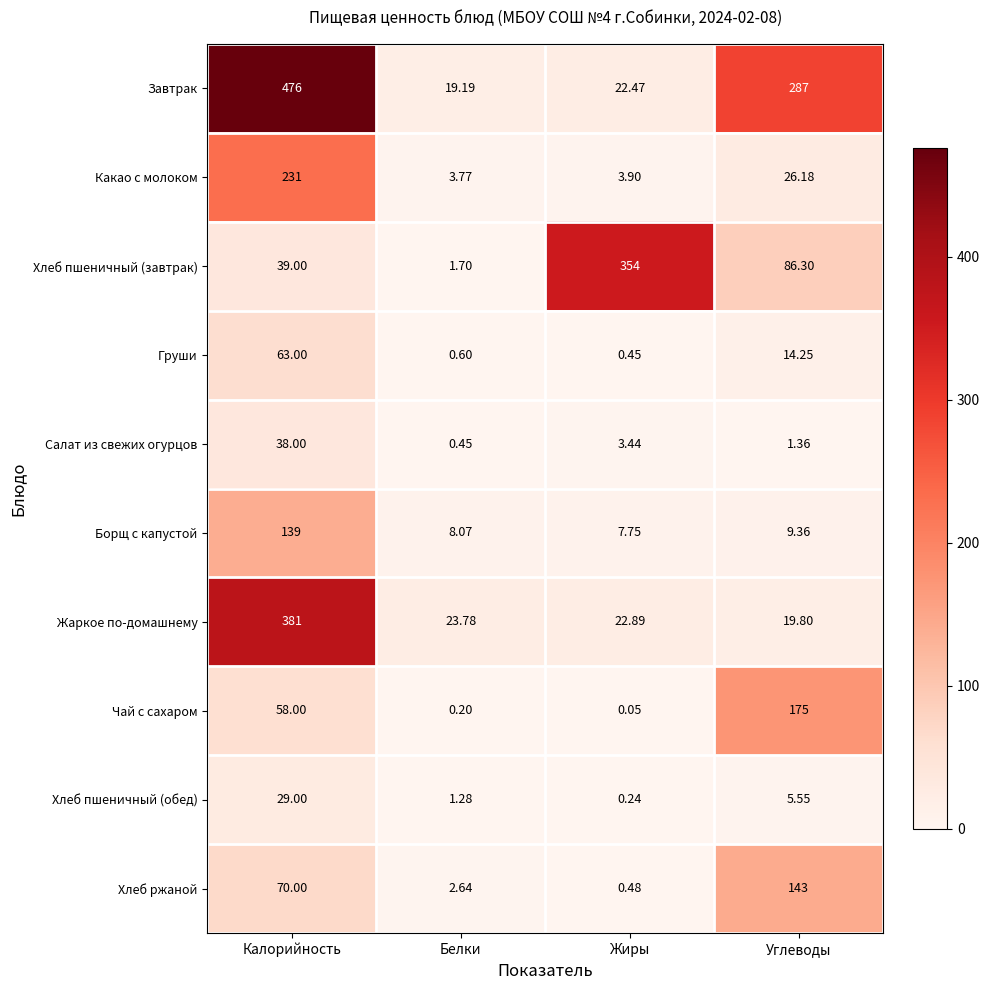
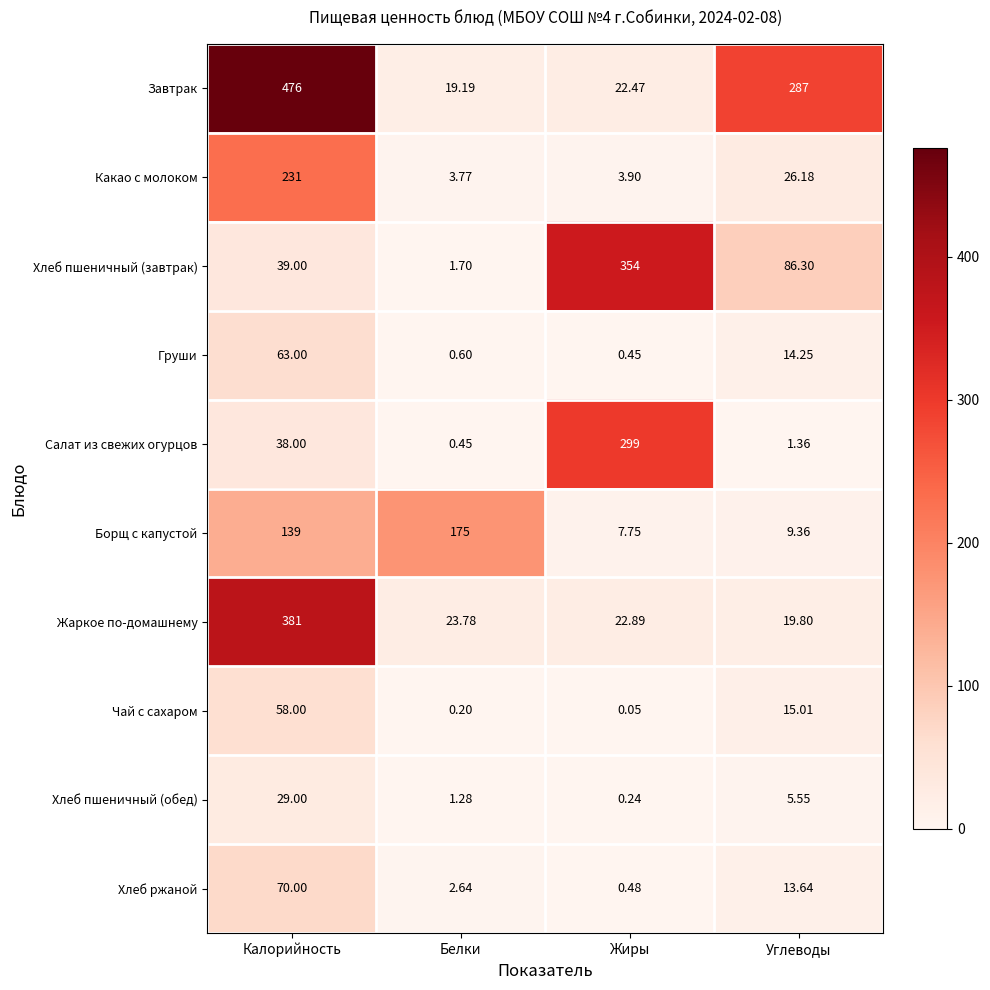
Салат из свежих огурцов, Жиры: 3.44 -> 299
Борщ с капустой, Белки: 8.07 -> 175
Чай с сахаром, Углеводы: 175 -> 15.01
Хлеб ржаной, Углеводы: 143 -> 13.64
